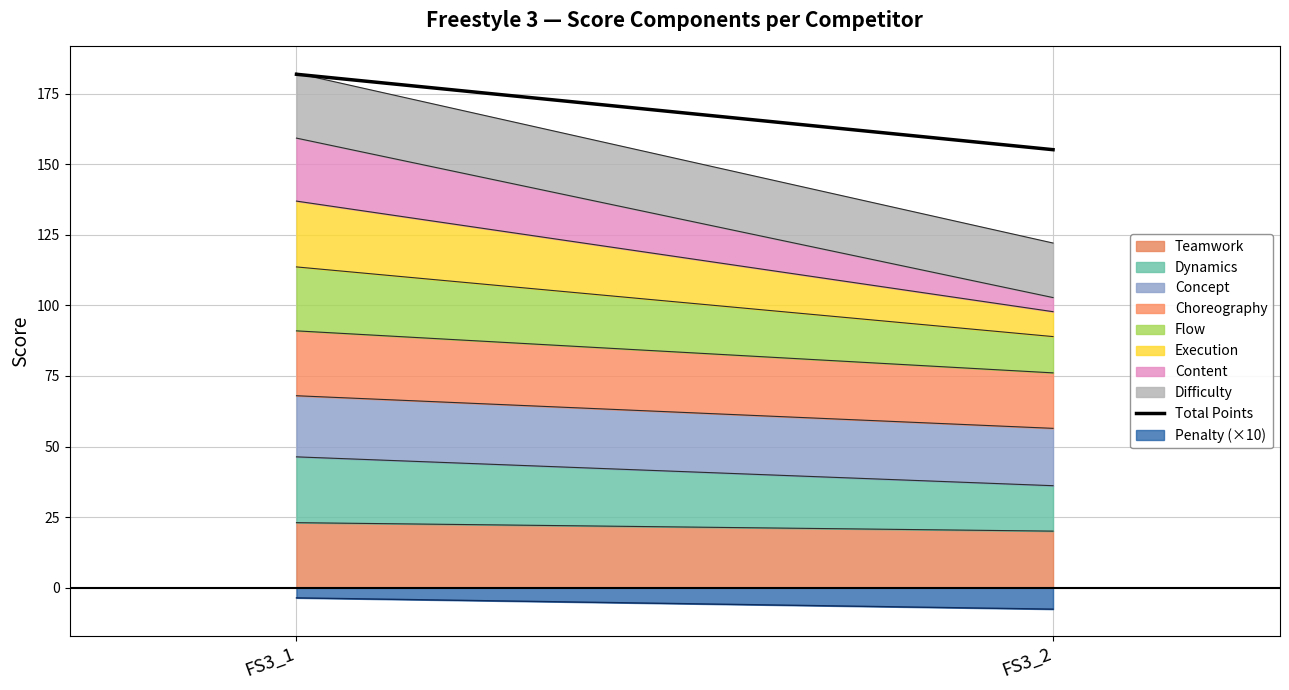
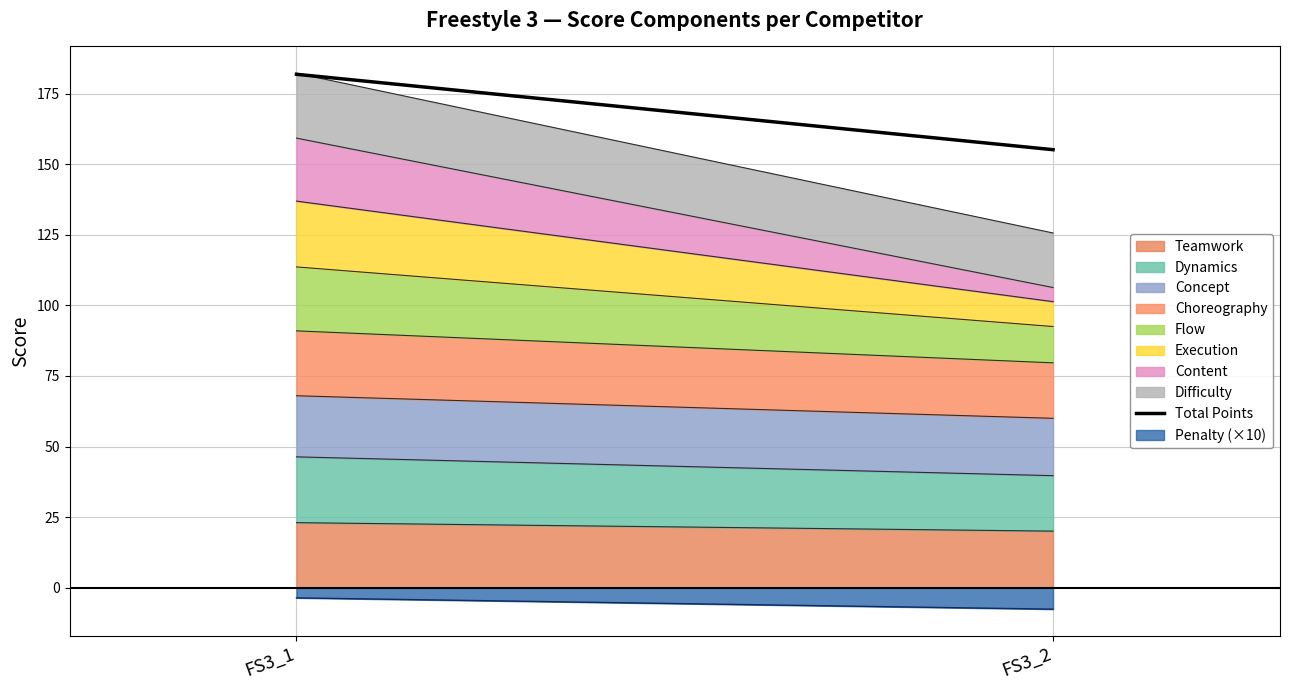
Dynamics, FS3_2: 16 -> 20
